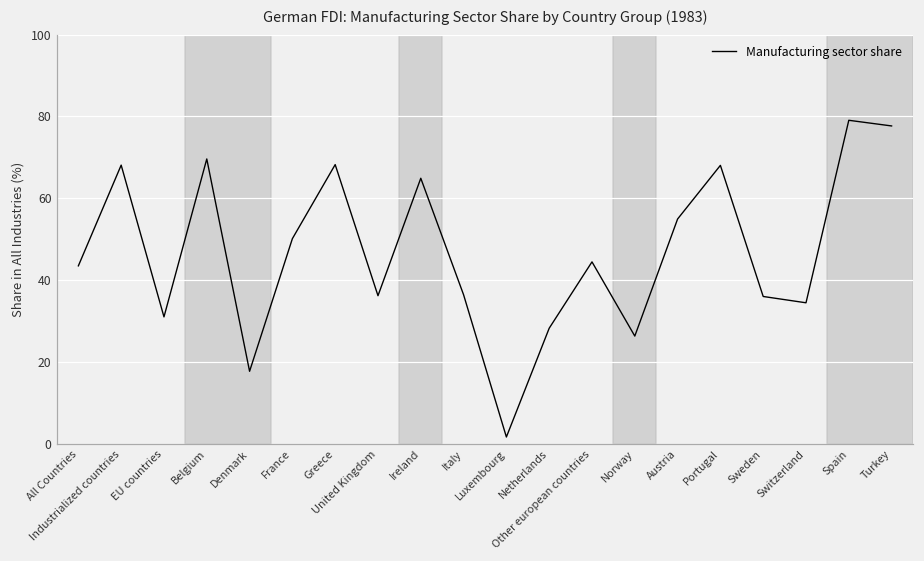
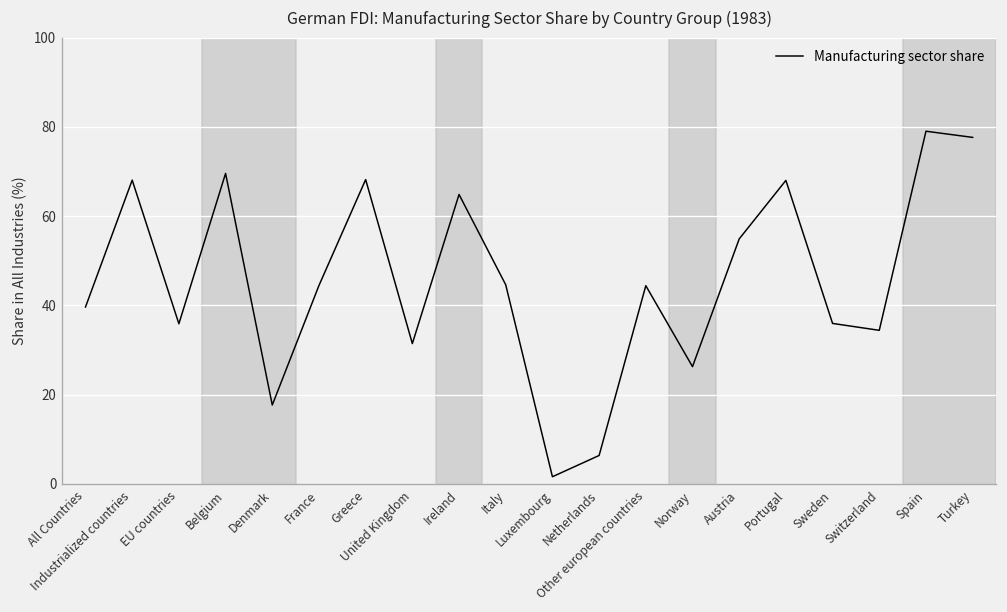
All Countries: 43 -> 40
EU countries: 31 -> 36
France: 50 -> 44
United Kingdom: 36 -> 31
Italy: 36 -> 45
Netherlands: 28 -> 6
